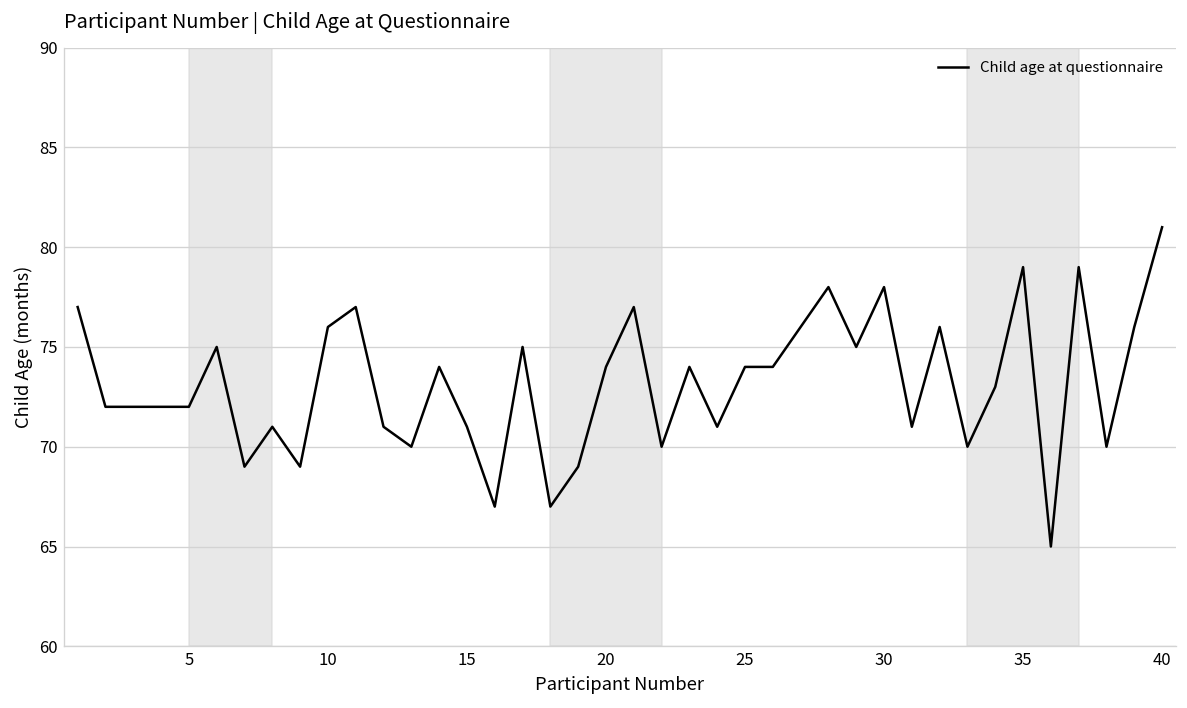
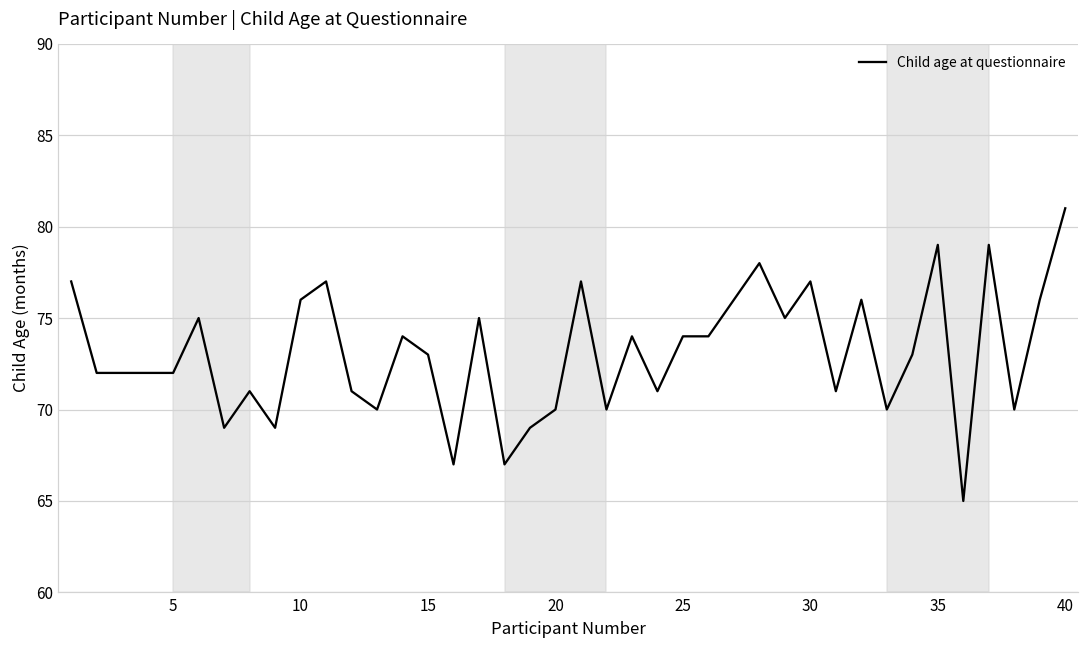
15: 71 -> 73
20: 74 -> 70
30: 78 -> 77
